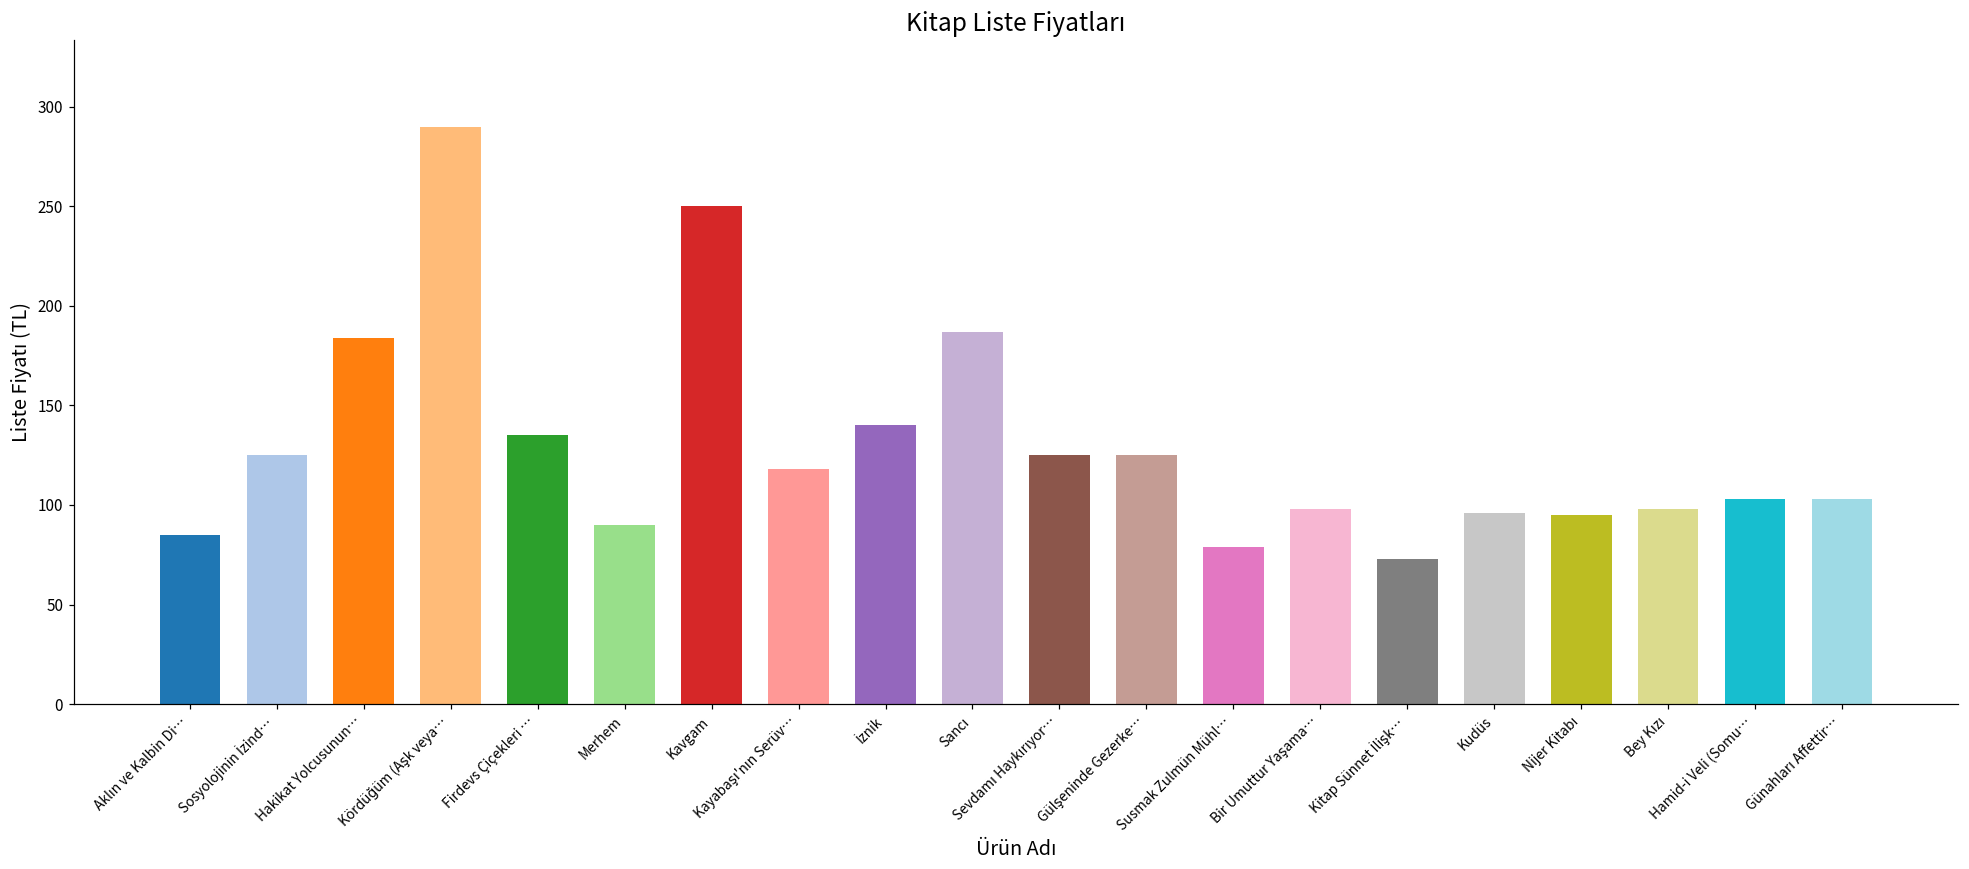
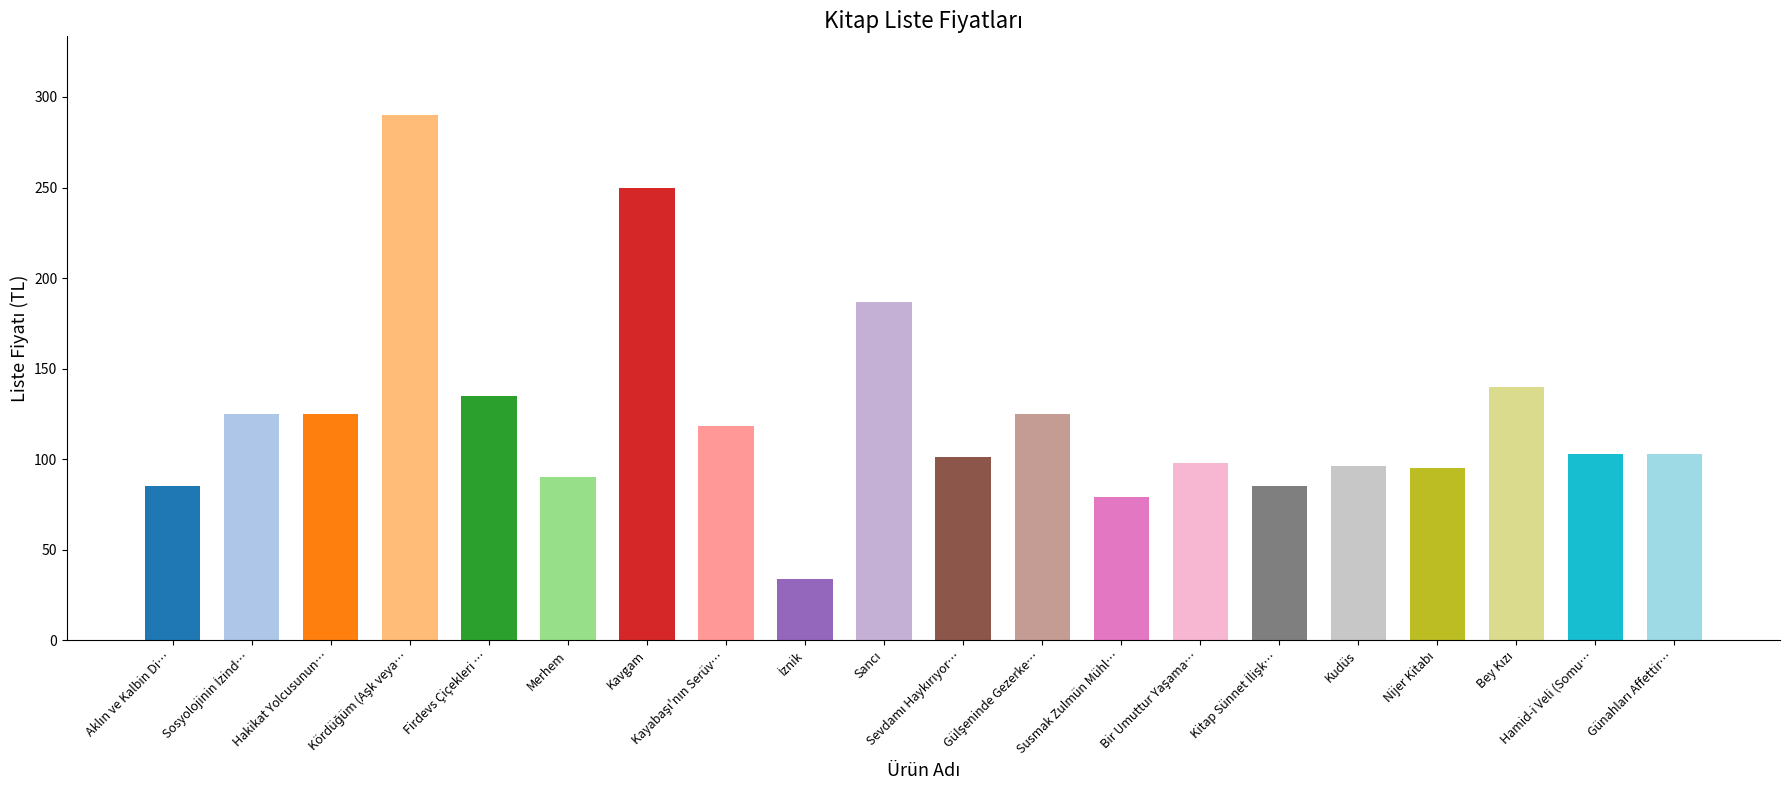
Hakikat Yolcusunun…: 184 -> 125
İznik: 140 -> 34
Sevdamı Haykırıyor…: 125 -> 101
Kitap Sünnet İlişk…: 73 -> 85
Bey Kızı: 98 -> 140
